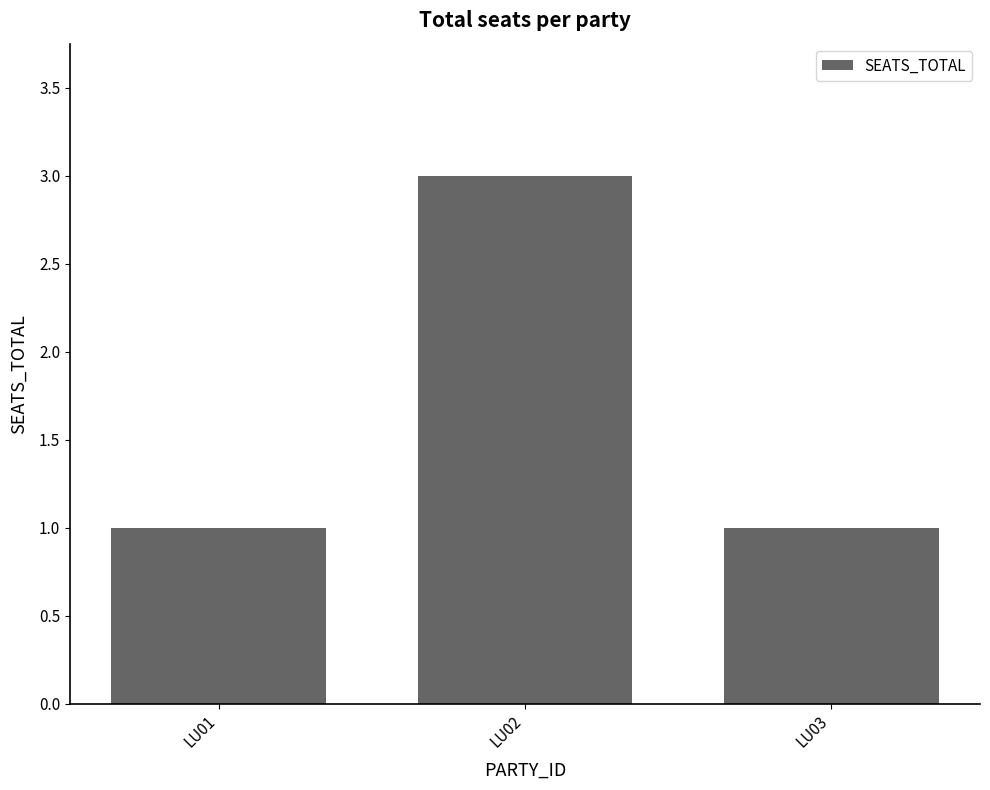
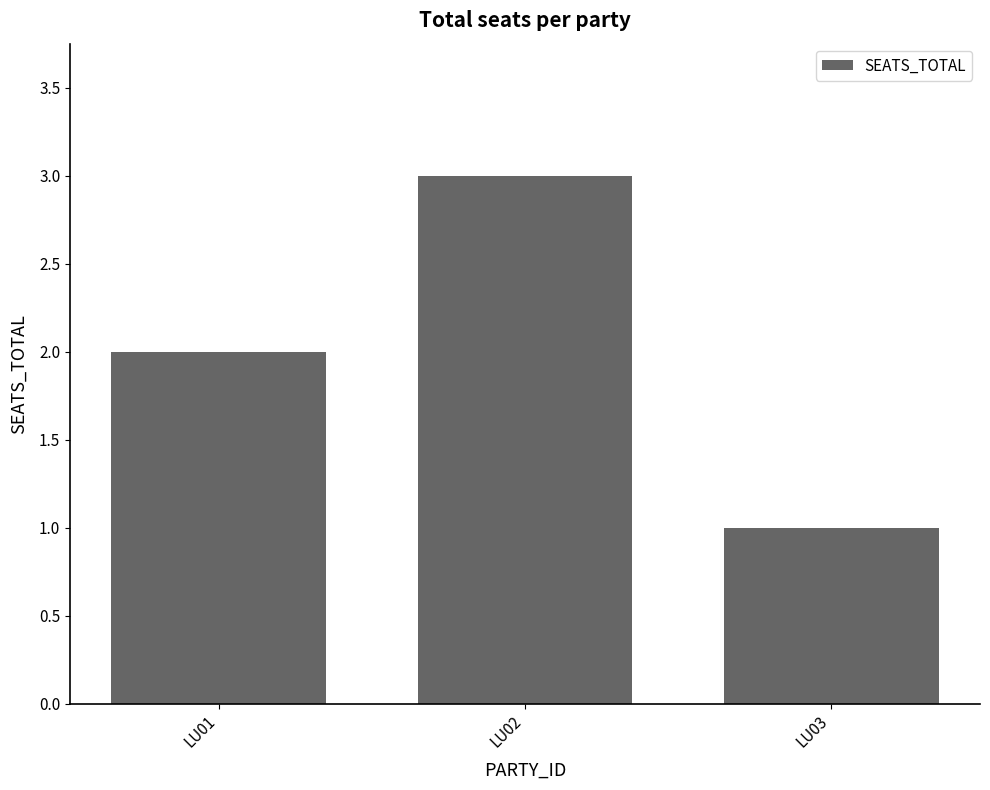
LU01: 1 -> 2
